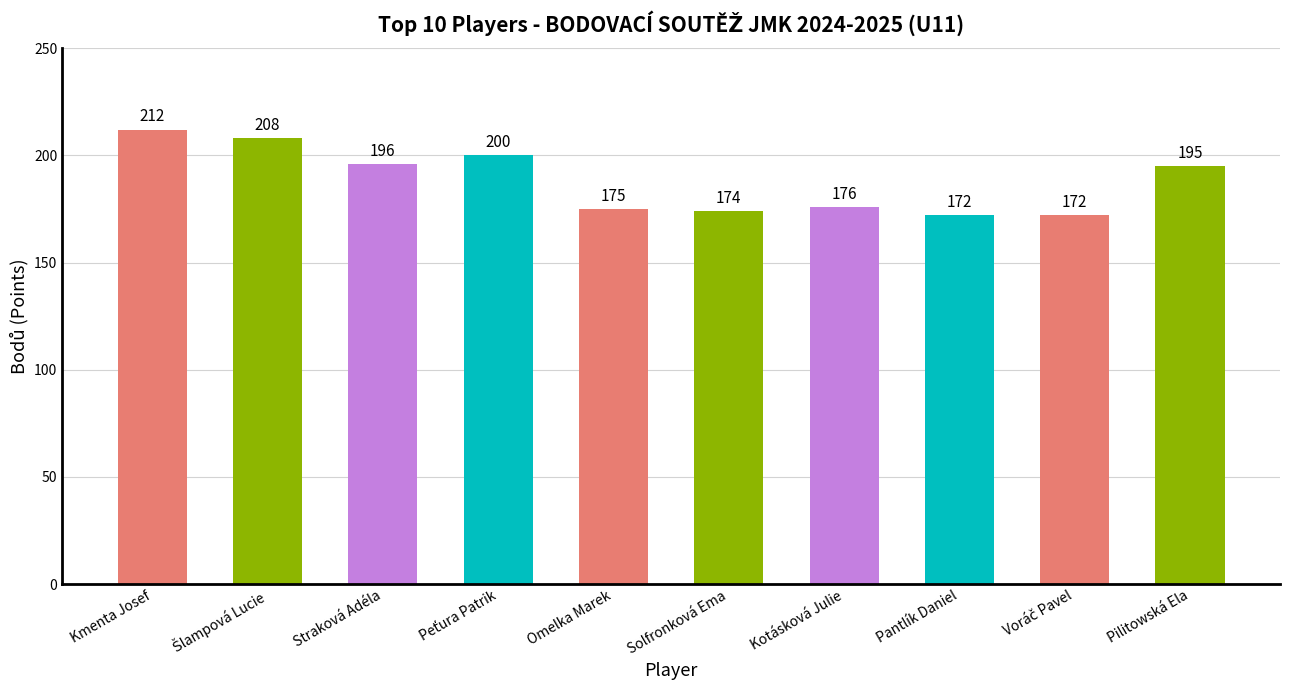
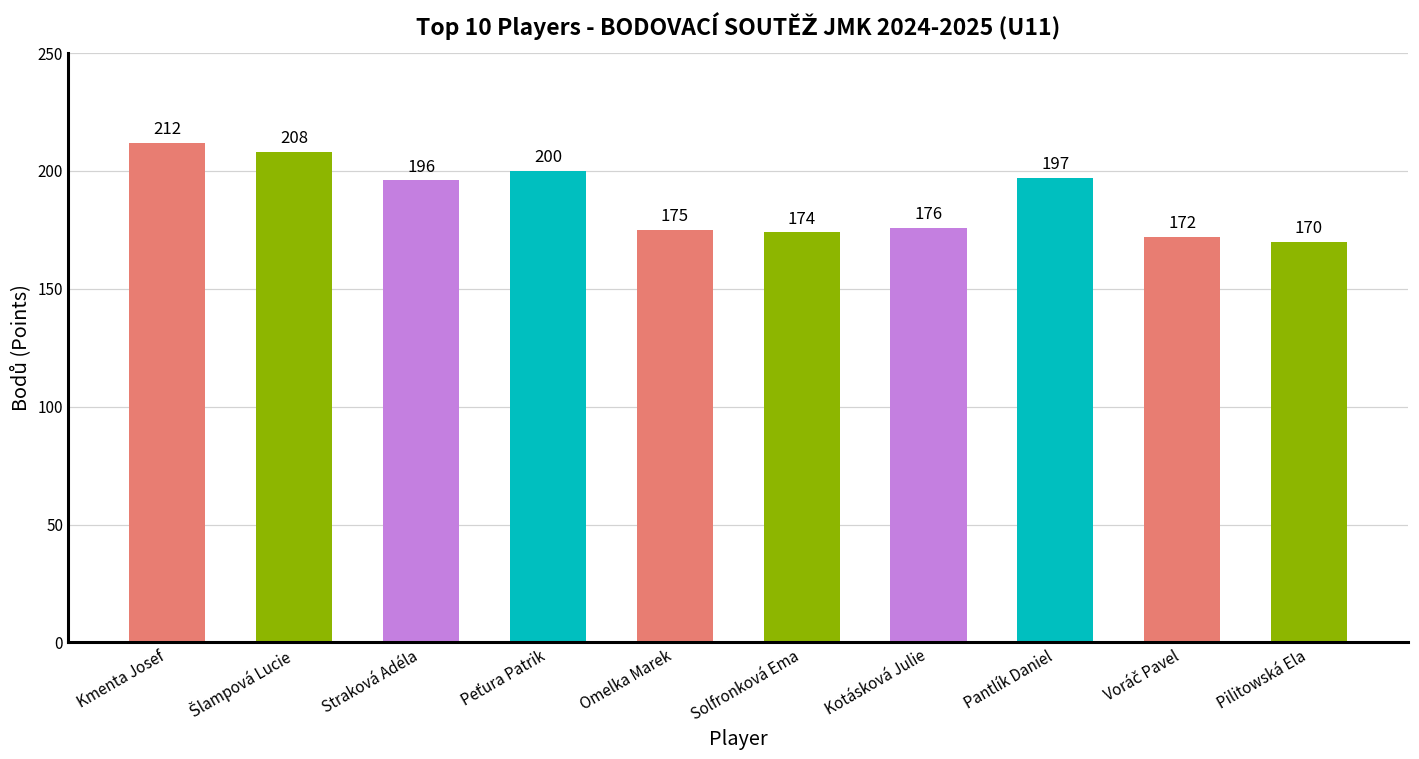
Pantlík Daniel: 172 -> 197
Pilitowská Ela: 195 -> 170
